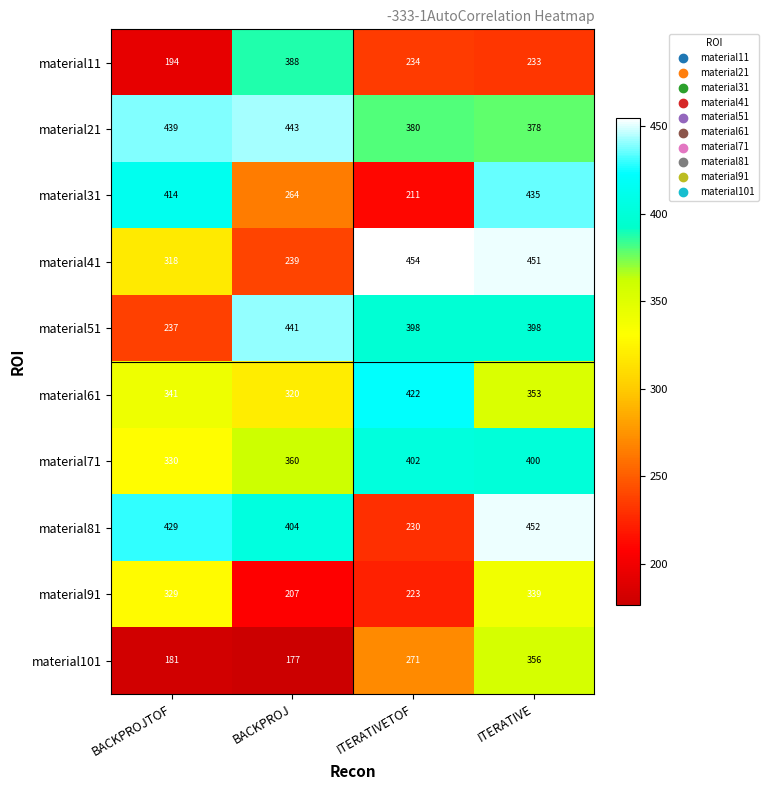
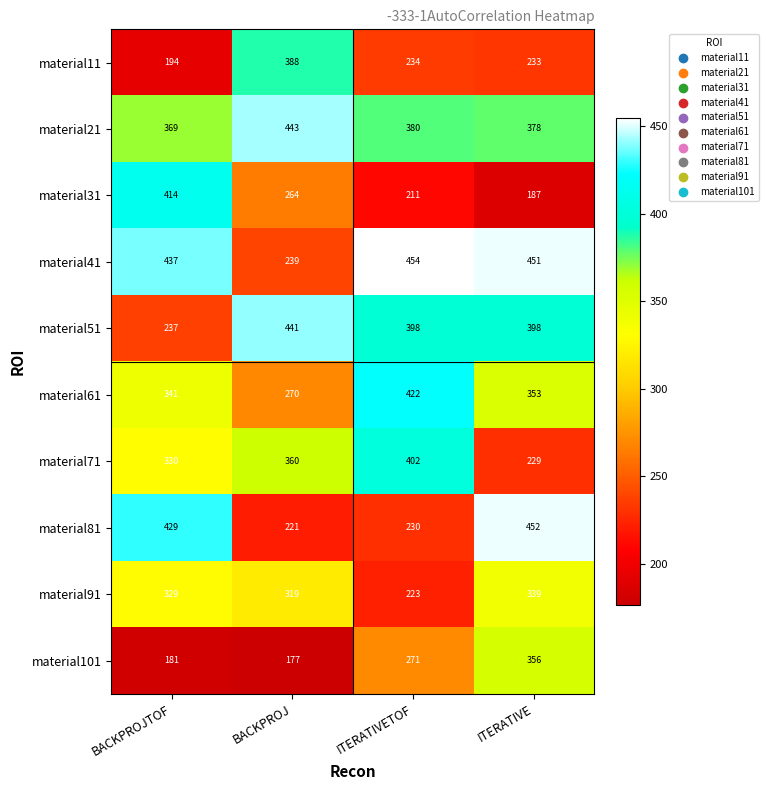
material21, BACKPROJTOF: 439 -> 369
material31, ITERATIVE: 435 -> 187
material41, BACKPROJTOF: 318 -> 437
material61, BACKPROJ: 320 -> 270
material71, ITERATIVE: 400 -> 229
material81, BACKPROJ: 404 -> 221
material91, BACKPROJ: 207 -> 319
